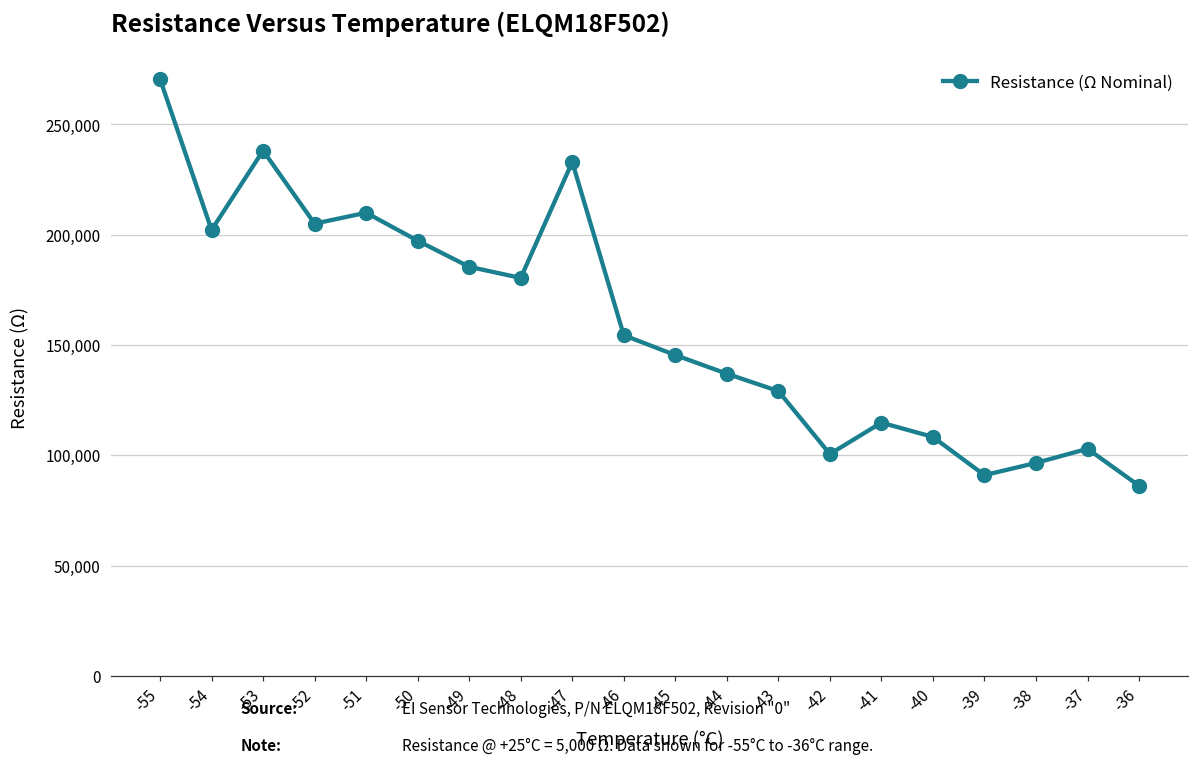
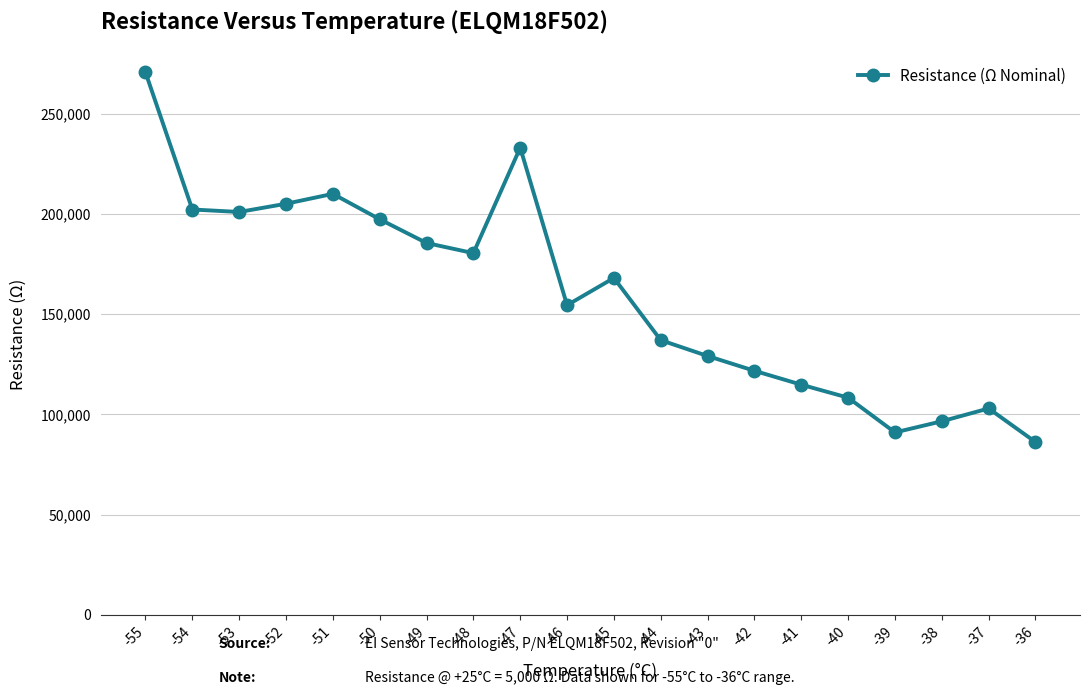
-53: 238,000 -> 201,000
-45: 145,000 -> 168,000
-42: 101,000 -> 122,000
